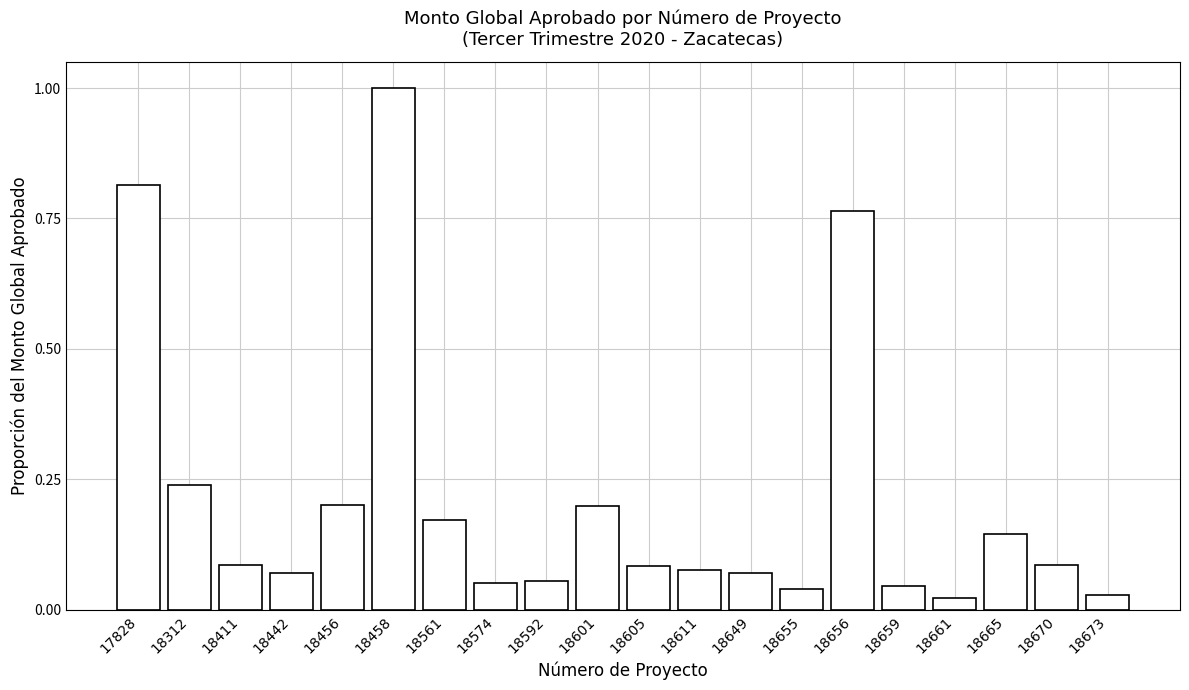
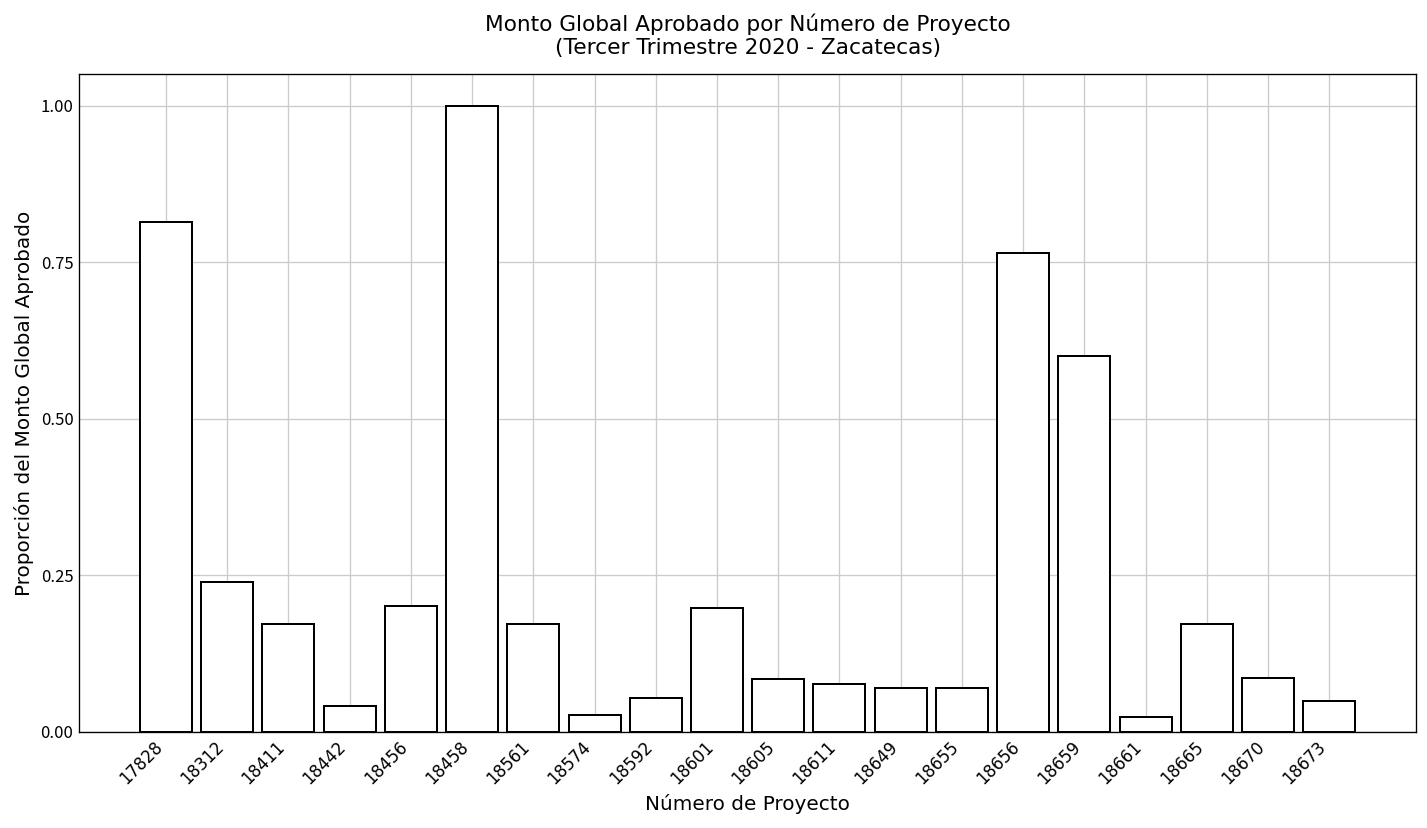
18411: 0.09 -> 0.17
18442: 0.07 -> 0.04
18574: 0.05 -> 0.03
18655: 0.04 -> 0.07
18659: 0.05 -> 0.60
18665: 0.14 -> 0.17
18673: 0.03 -> 0.05
